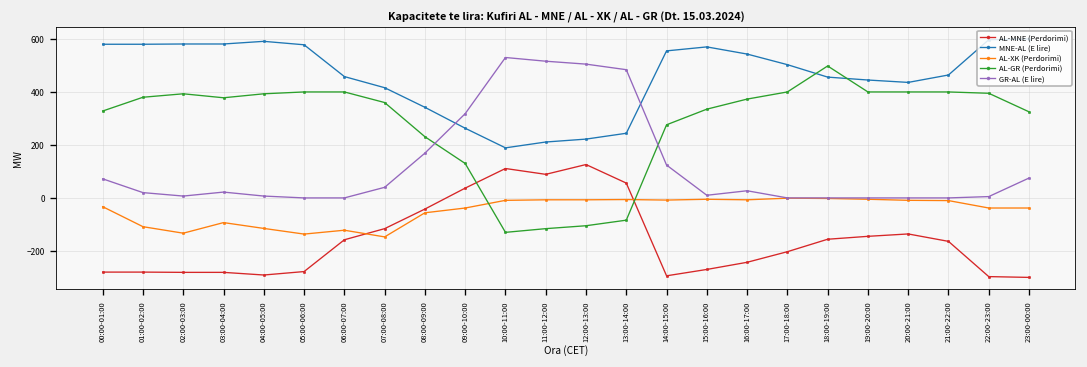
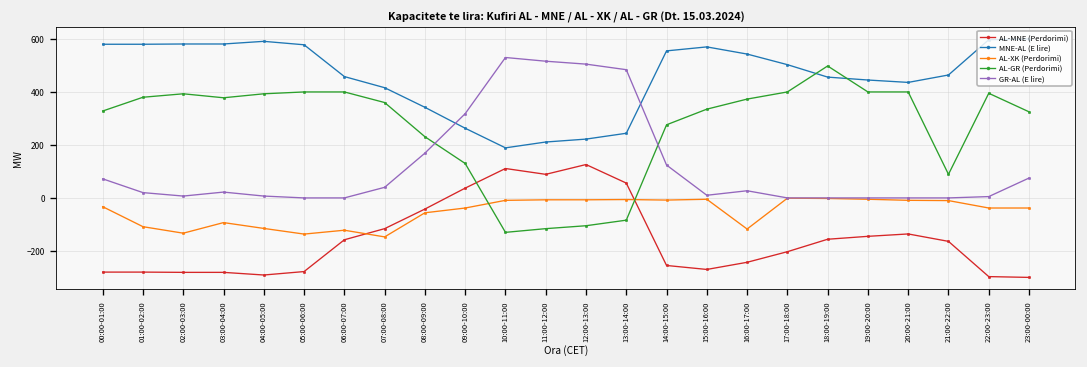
AL-MNE (Perdorimi), 14:00-15:00: -290 -> -260
AL-XK (Perdorimi), 16:00-17:00: -10 -> -120
AL-GR (Perdorimi), 21:00-22:00: 400 -> 90
